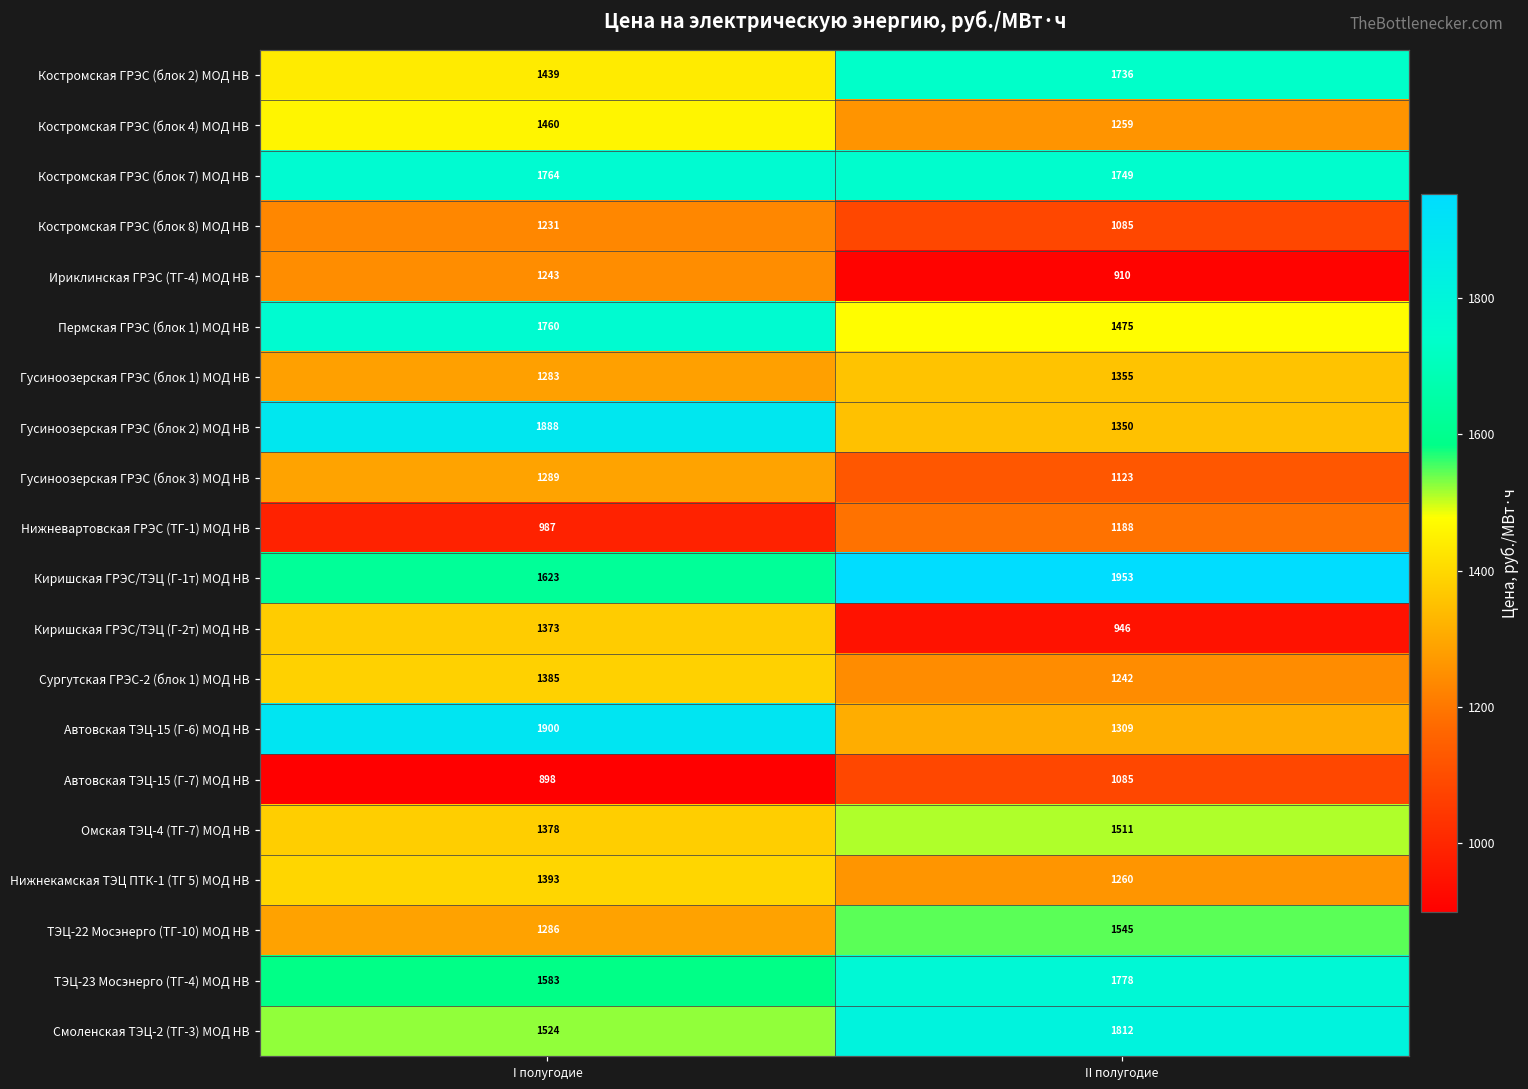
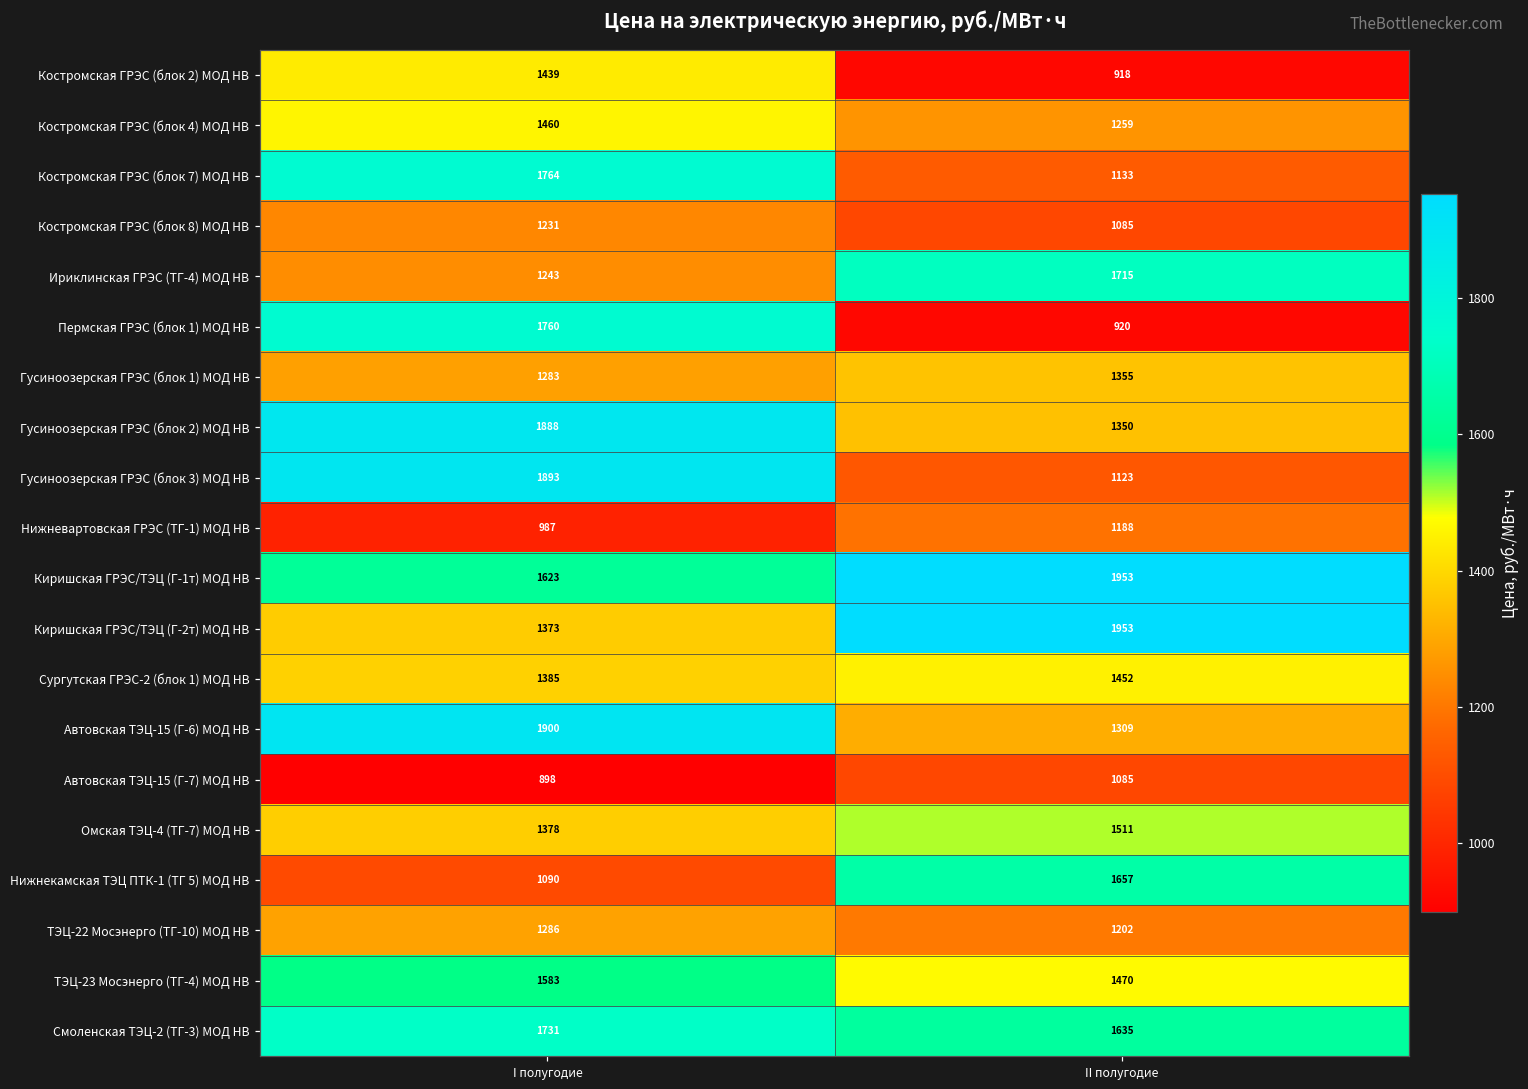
Костромская ГРЭС (блок 2) МОД НВ, II полугодие: 1736 -> 918
Костромская ГРЭС (блок 7) МОД НВ, II полугодие: 1749 -> 1133
Ириклинская ГРЭС (ТГ-4) МОД НВ, II полугодие: 910 -> 1715
Пермская ГРЭС (блок 1) МОД НВ, II полугодие: 1475 -> 920
Гусиноозерская ГРЭС (блок 3) МОД НВ, I полугодие: 1289 -> 1893
Киришская ГРЭС/ТЭЦ (Г-2т) МОД НВ, II полугодие: 946 -> 1953
Сургутская ГРЭС-2 (блок 1) МОД НВ, II полугодие: 1242 -> 1452
Нижнекамская ТЭЦ ПТК-1 (ТГ 5) МОД НВ, I полугодие: 1393 -> 1090
Нижнекамская ТЭЦ ПТК-1 (ТГ 5) МОД НВ, II полугодие: 1260 -> 1657
ТЭЦ-22 Мосэнерго (ТГ-10) МОД НВ, II полугодие: 1545 -> 1202
ТЭЦ-23 Мосэнерго (ТГ-4) МОД НВ, II полугодие: 1778 -> 1470
Смоленская ТЭЦ-2 (ТГ-3) МОД НВ, I полугодие: 1524 -> 1731
Смоленская ТЭЦ-2 (ТГ-3) МОД НВ, II полугодие: 1812 -> 1635
